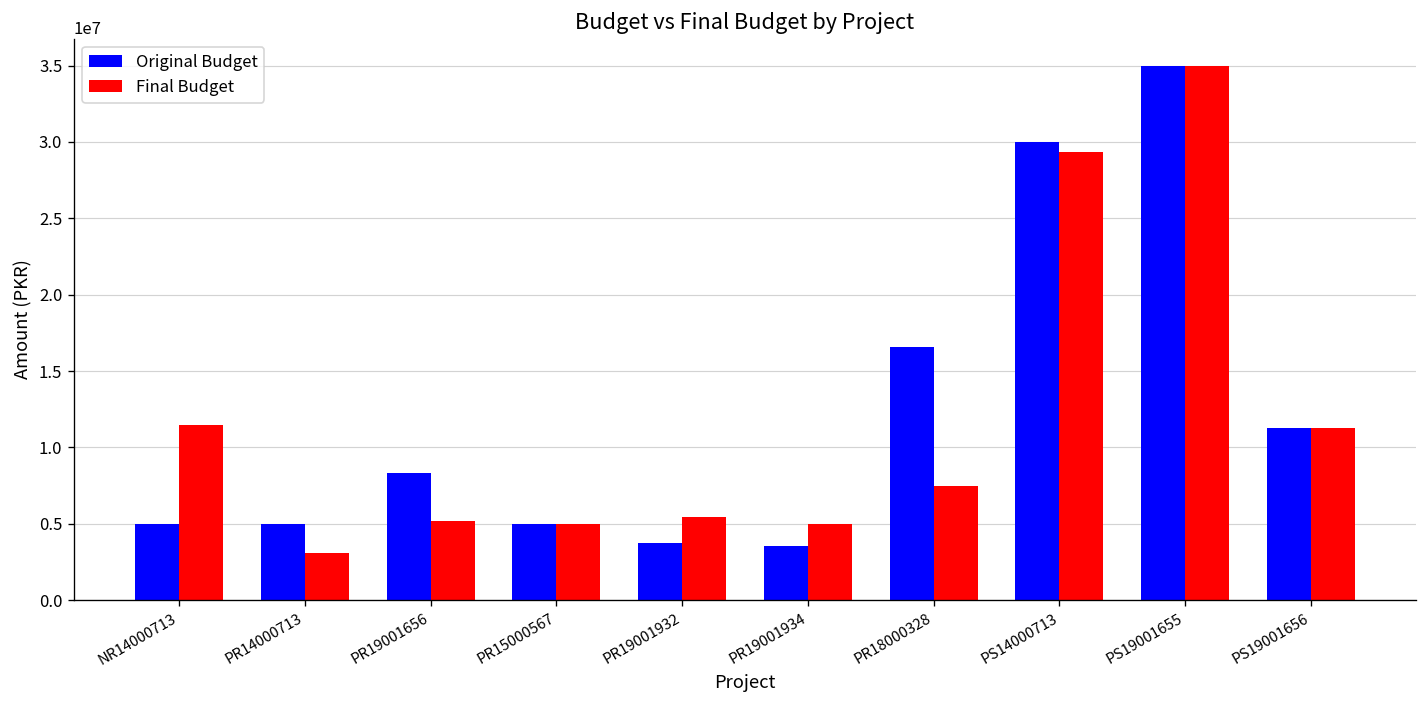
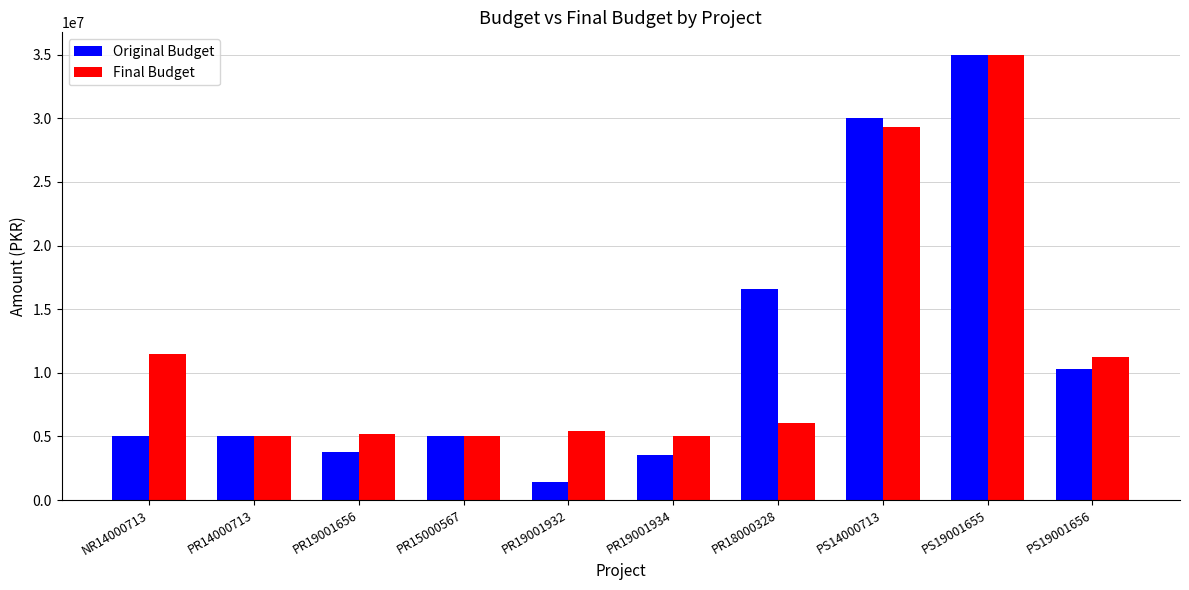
Final Budget, PR14000713: 3100000 -> 5000000
Original Budget, PR19001656: 8300000 -> 3800000
Original Budget, PR19001932: 3800000 -> 1400000
Final Budget, PR18000328: 7500000 -> 6100000
Original Budget, PS19001656: 11300000 -> 10300000
